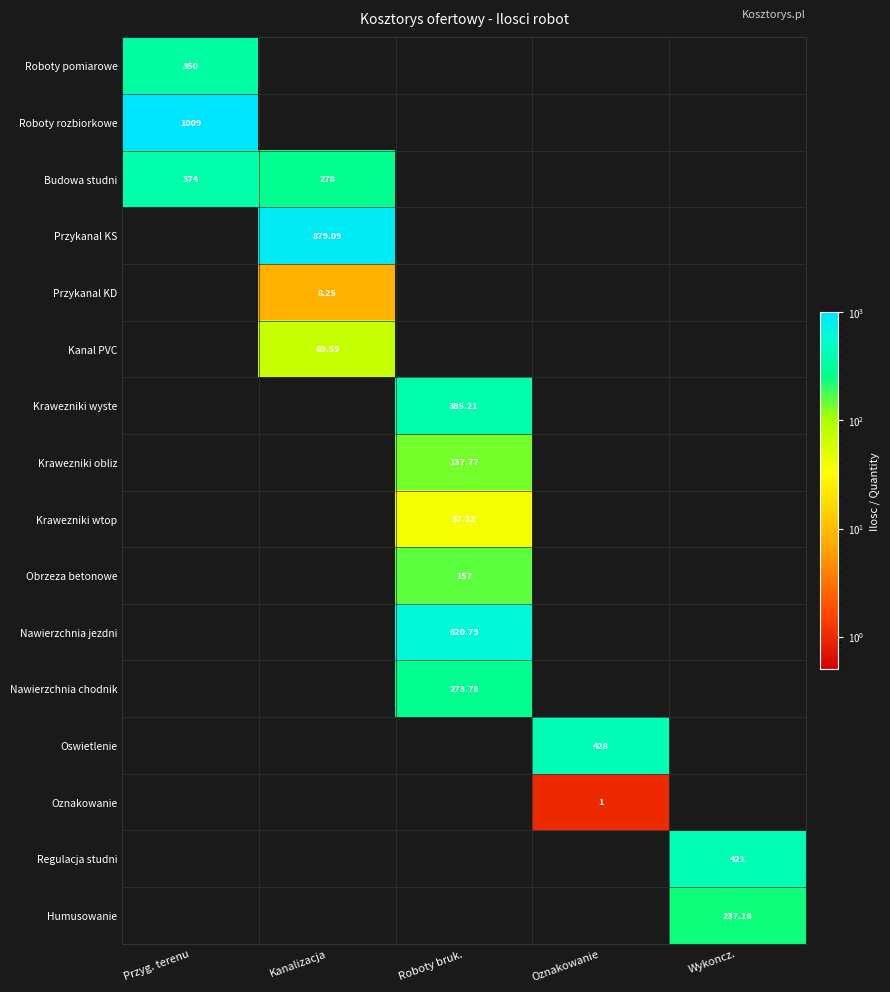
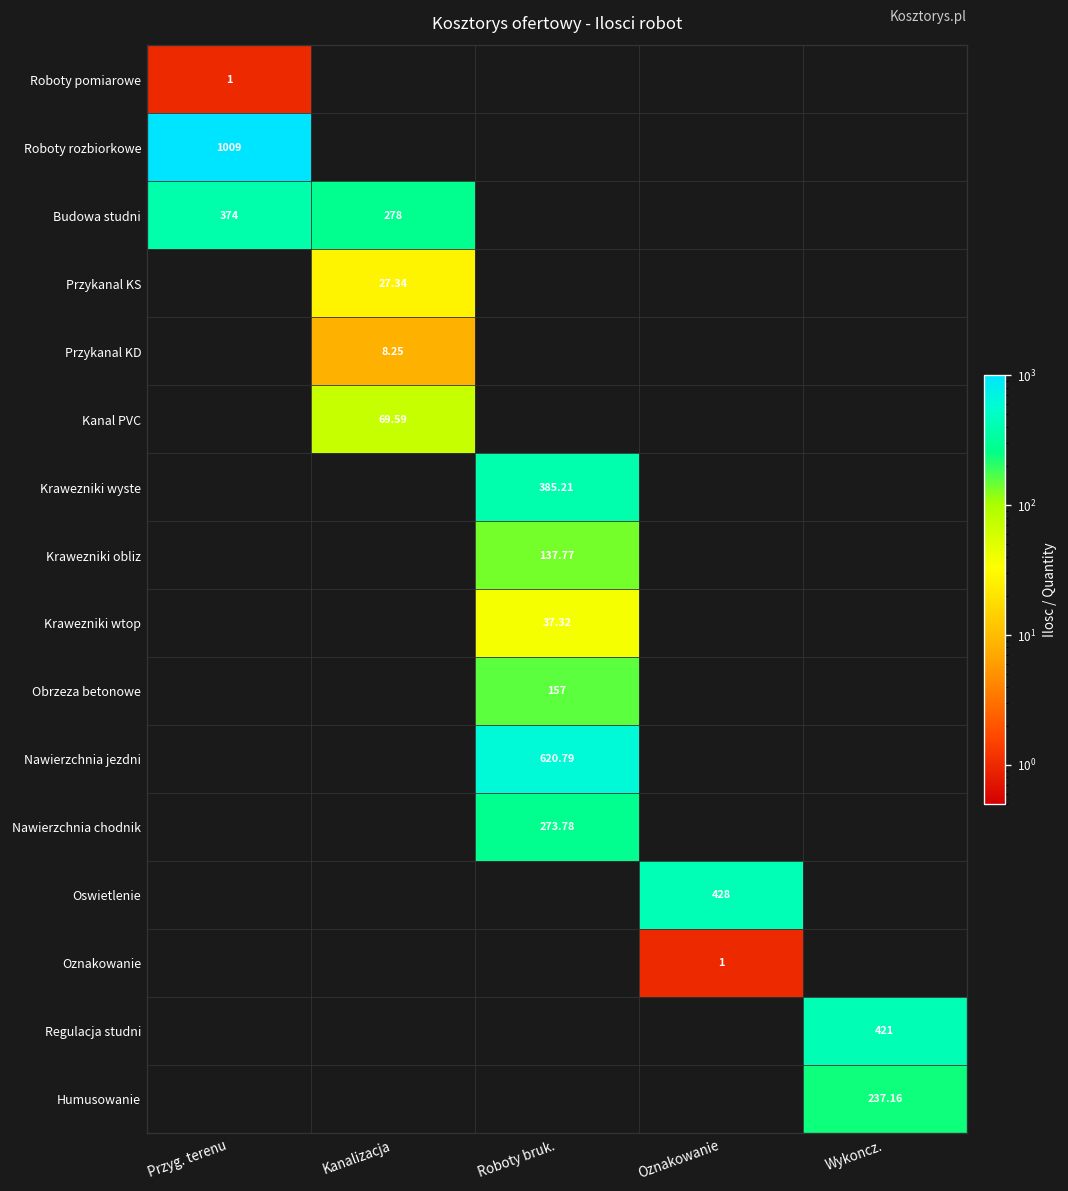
Roboty pomiarowe, Przyg. terenu: 350 -> 1
Przykanal KS, Kanalizacja: 879.09 -> 27.34
